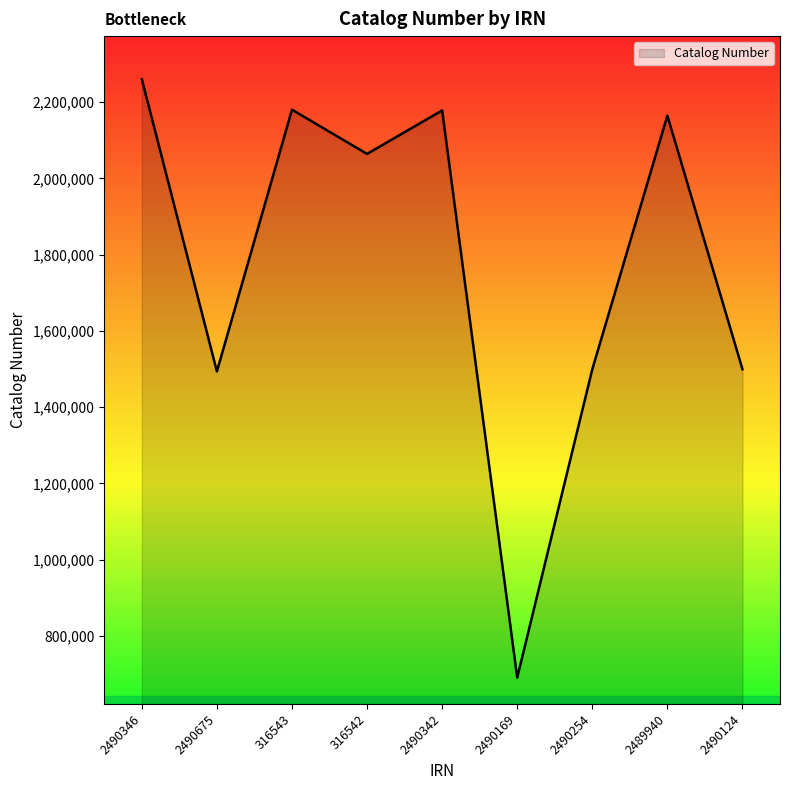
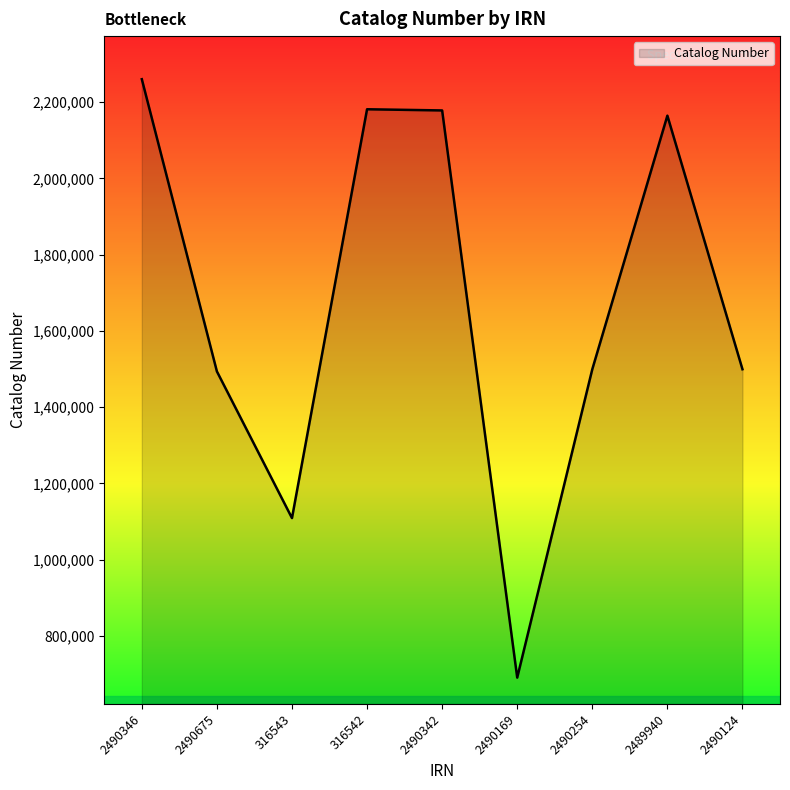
316543: 2,180,000 -> 1,110,000
316542: 2,060,000 -> 2,180,000
